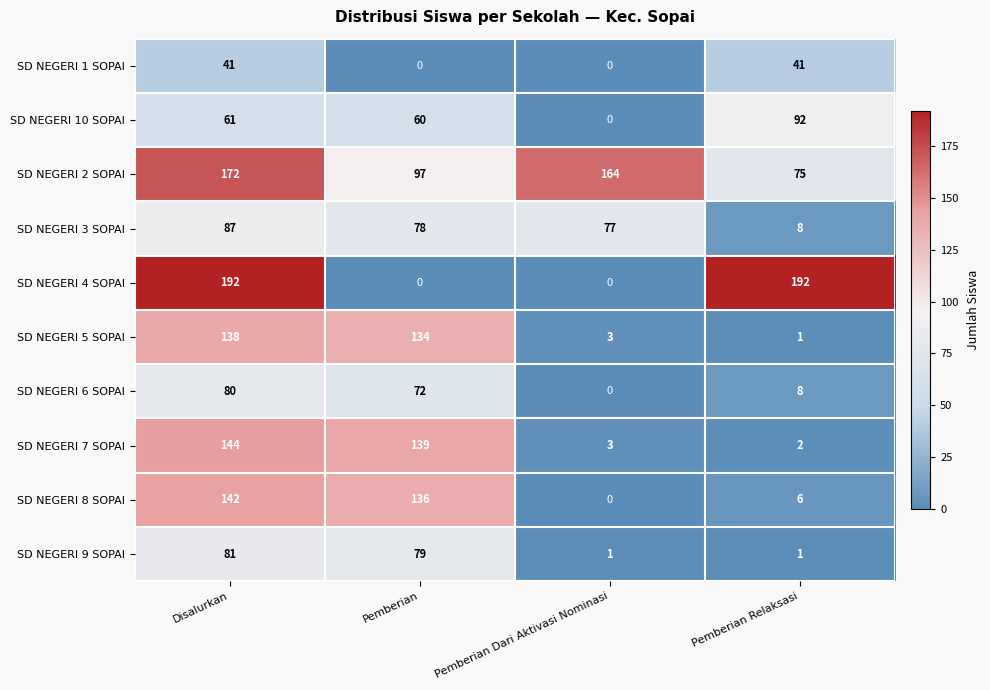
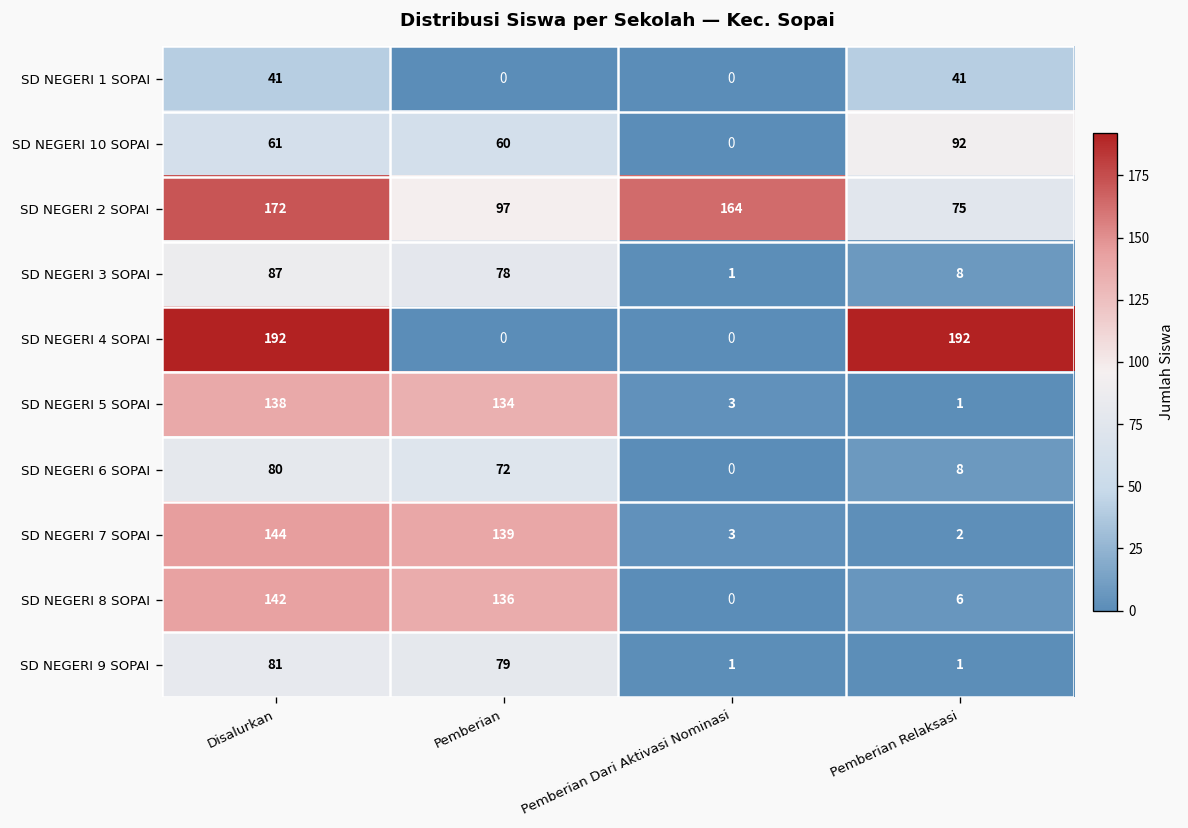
SD NEGERI 3 SOPAI, Pemberian Dari Aktivasi Nominasi: 77 -> 1
